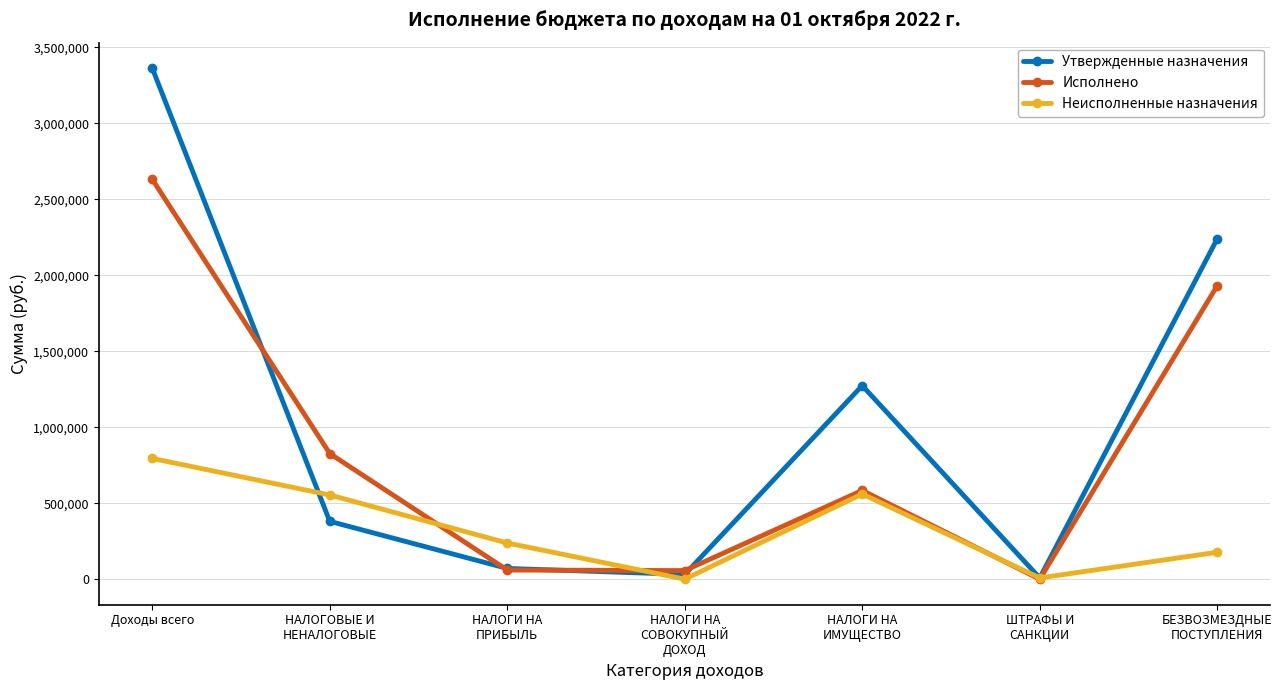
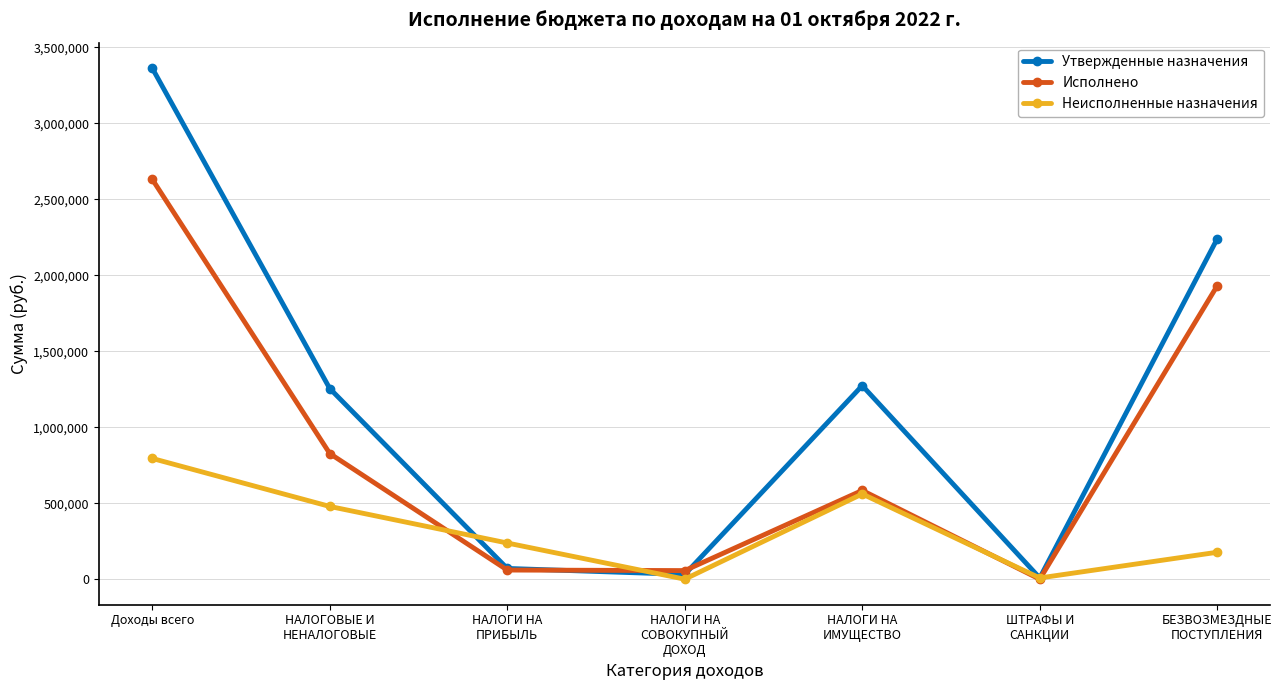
Утвержденные назначения, НАЛОГОВЫЕ И НЕНАЛОГОВЫЕ: 380,000 -> 1,250,000
Неисполненные назначения, НАЛОГОВЫЕ И НЕНАЛОГОВЫЕ: 550,000 -> 480,000
